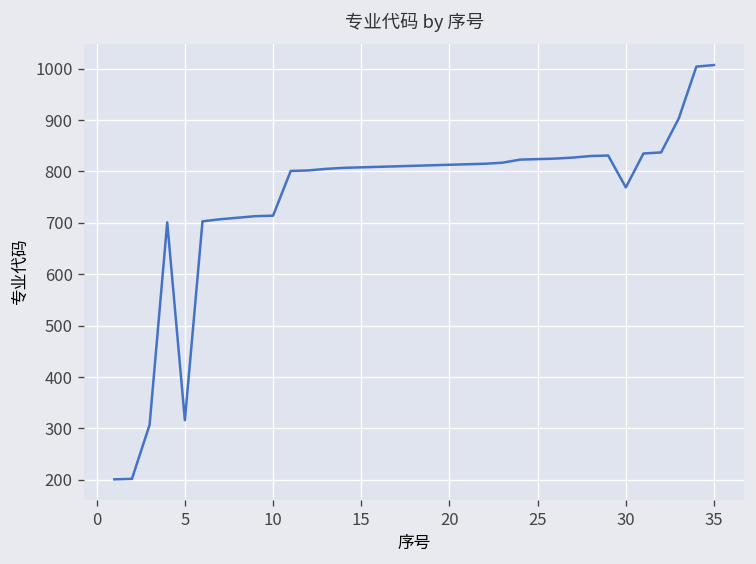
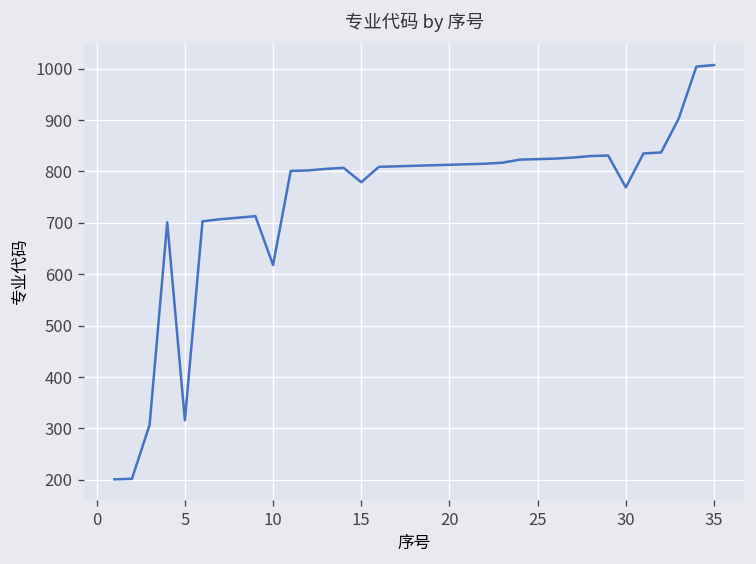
10: 710 -> 620
15: 810 -> 780
